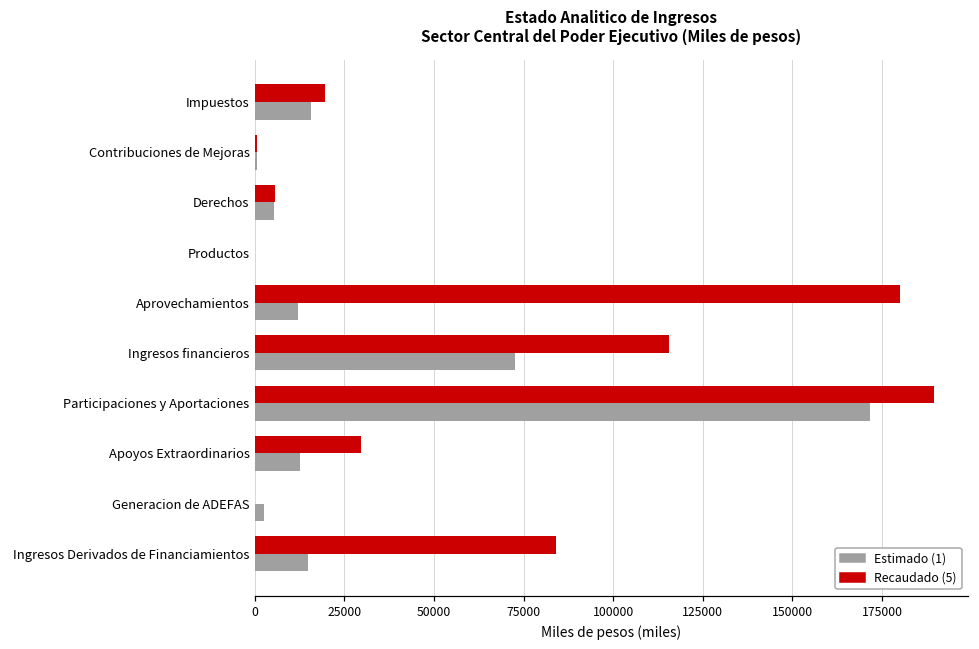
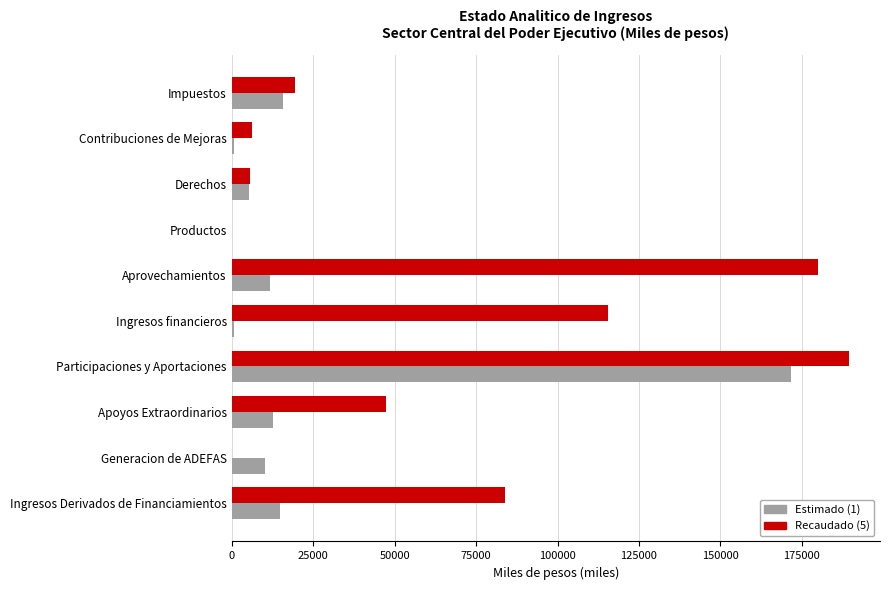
Recaudado (5), Contribuciones de Mejoras: 0 -> 6000
Estimado (1), Ingresos financieros: 73000 -> 1000
Recaudado (5), Apoyos Extraordinarios: 30000 -> 47000
Estimado (1), Generacion de ADEFAS: 2000 -> 10000
